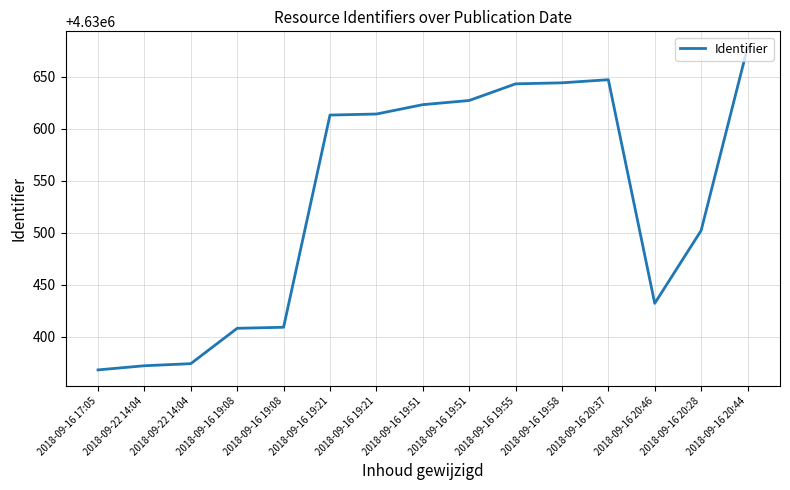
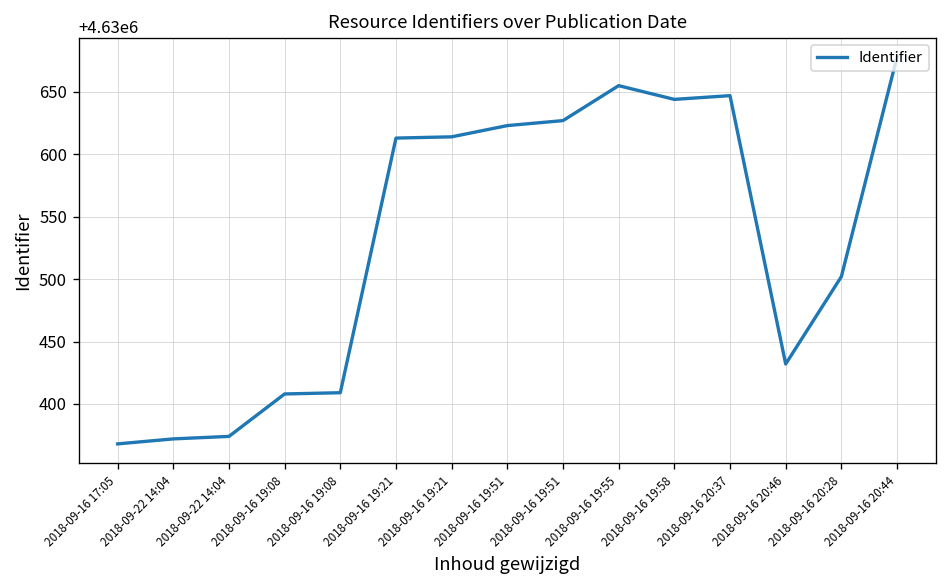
2018-09-16 19:55: 4630643 -> 4630655
